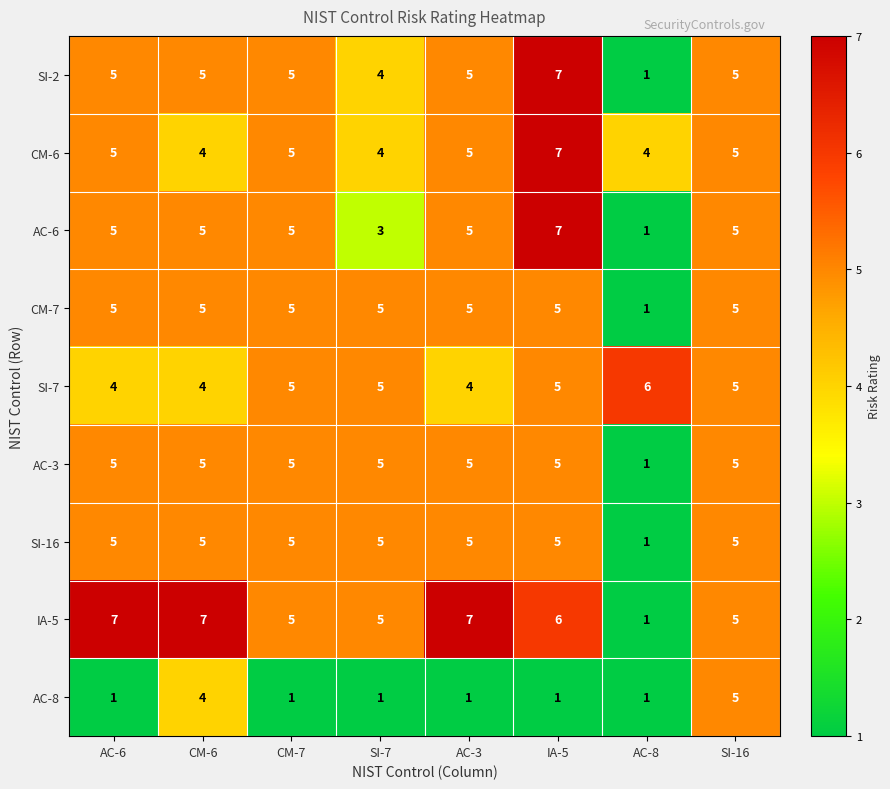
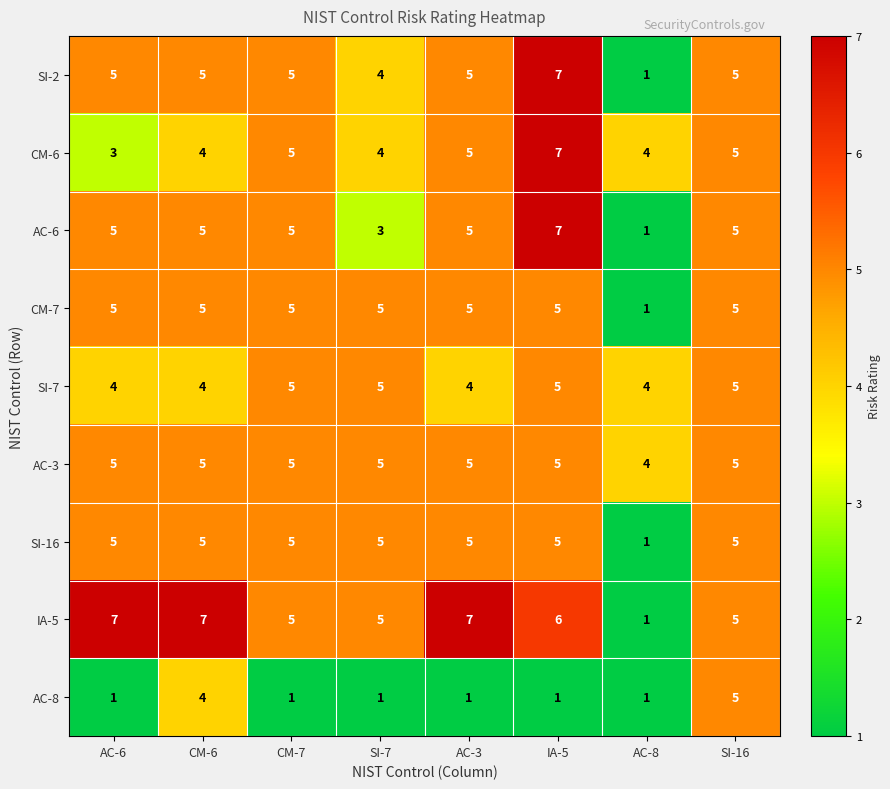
CM-6, AC-6: 5 -> 3
SI-7, AC-8: 6 -> 4
AC-3, AC-8: 1 -> 4
